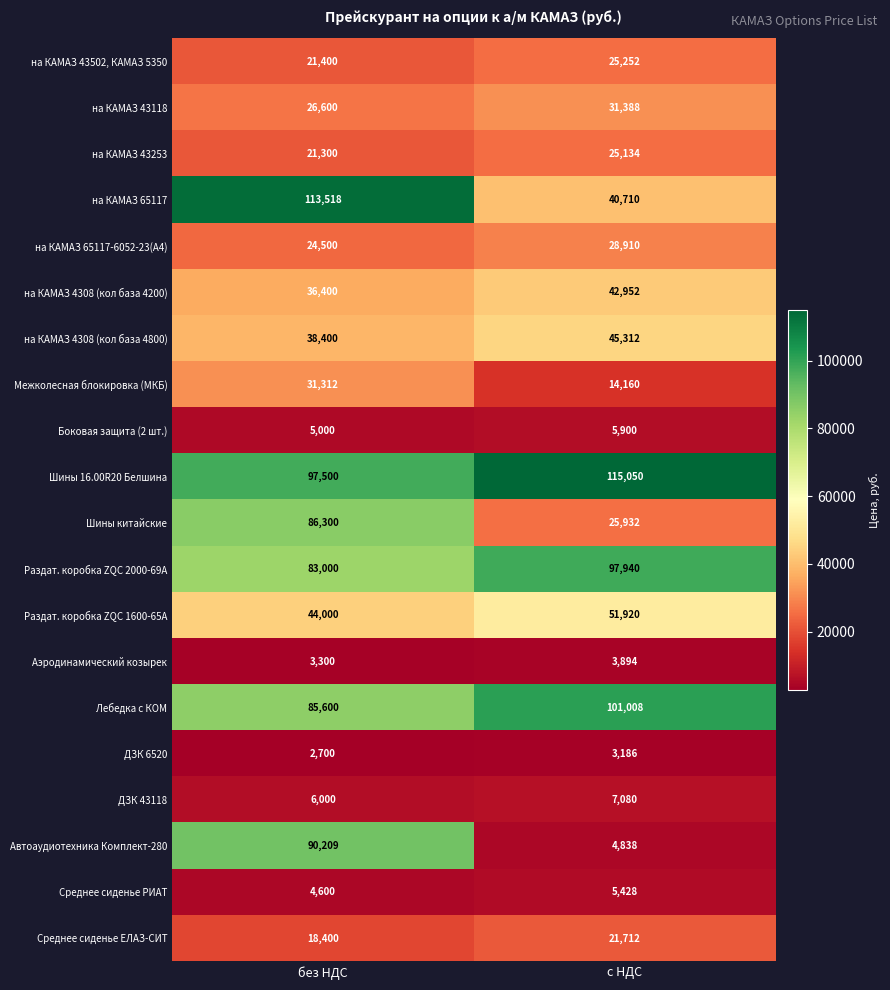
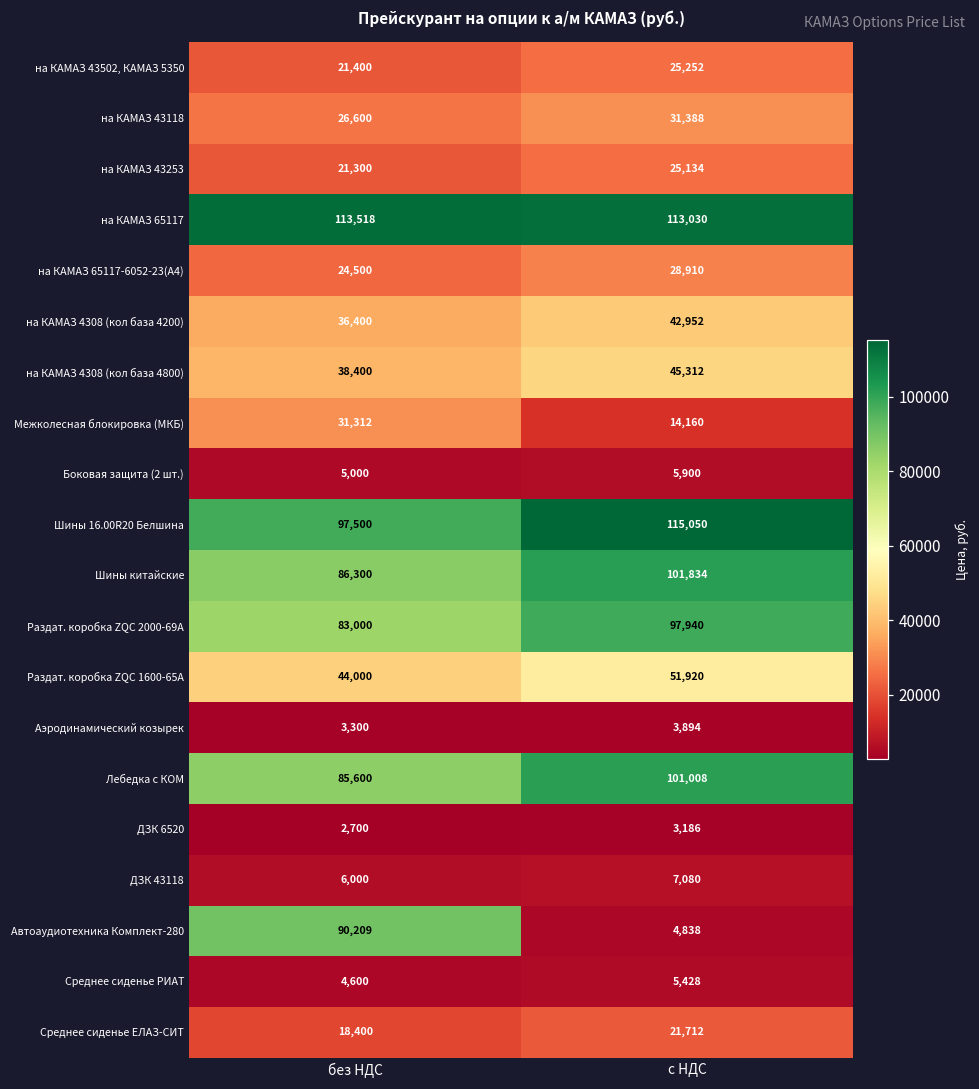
на КАМАЗ 65117, с НДС: 40,710 -> 113,030
Шины китайские, с НДС: 25,932 -> 101,834
